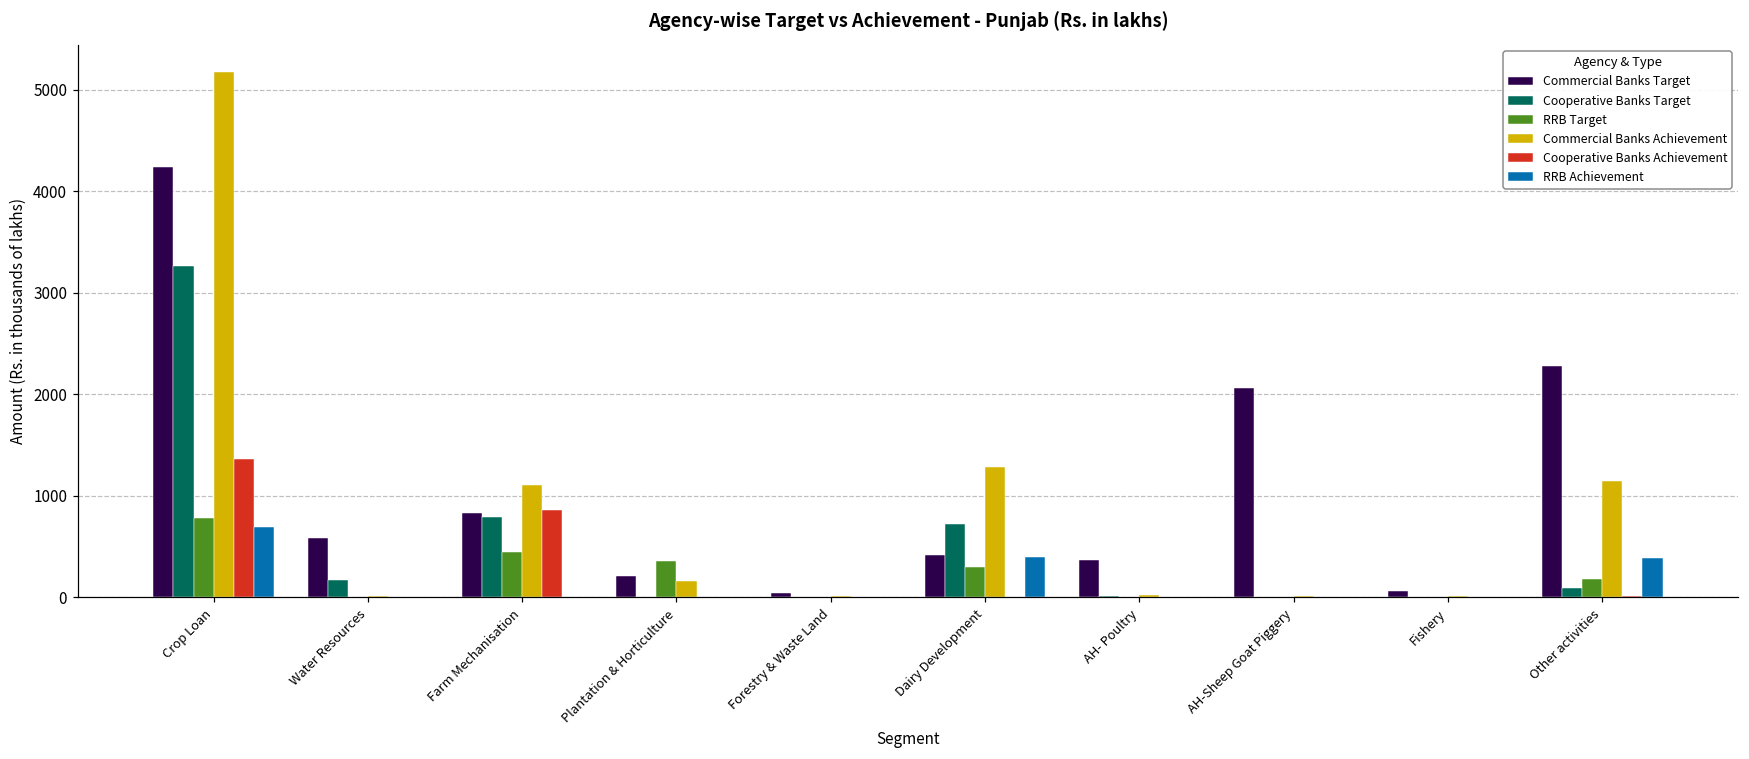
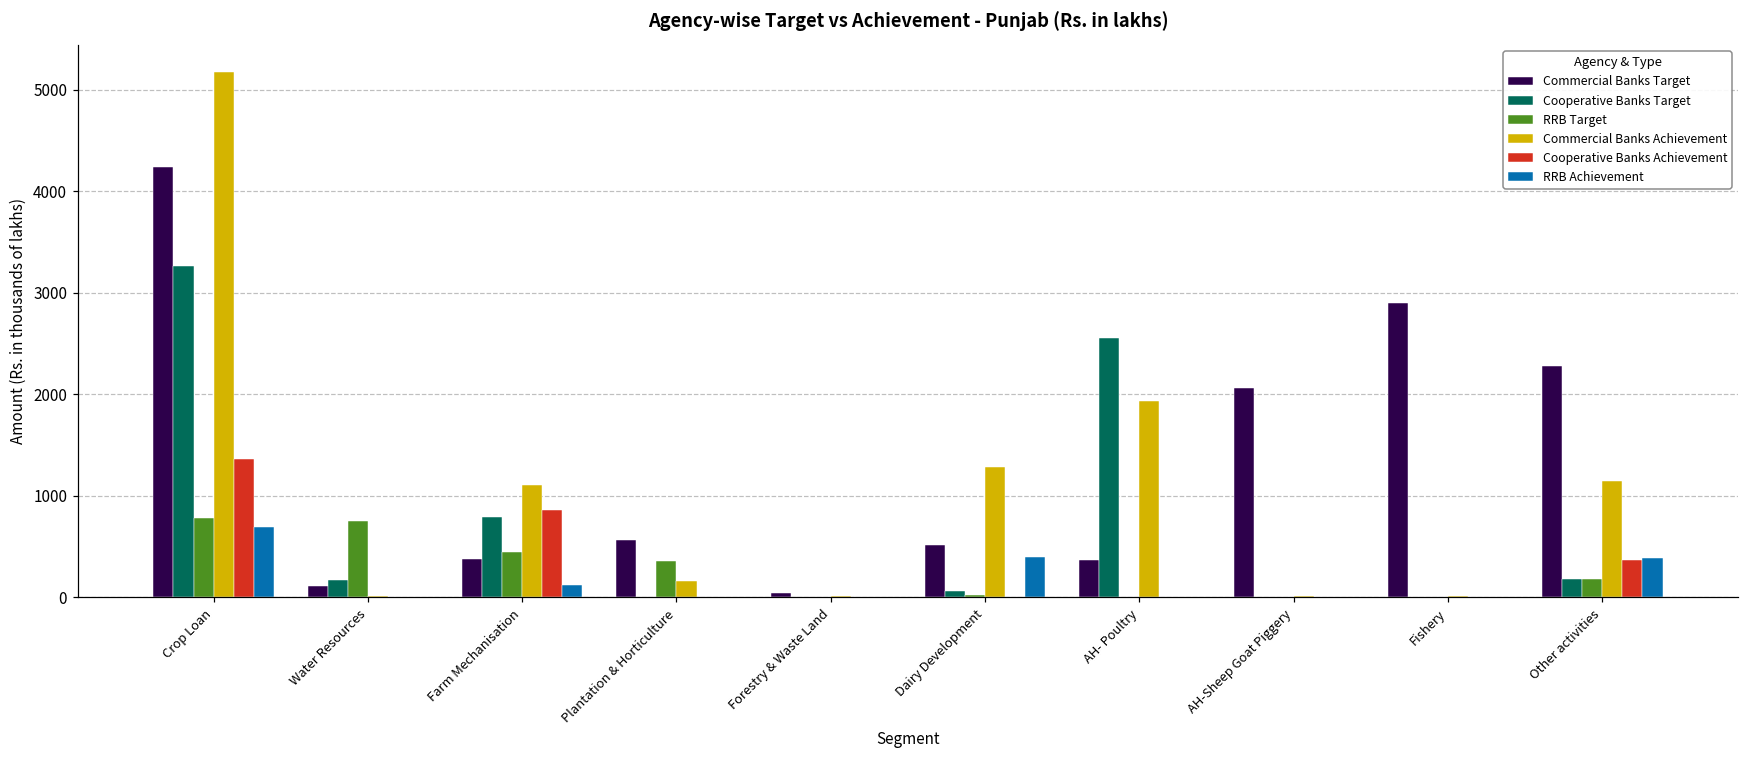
Commercial Banks Target, Water Resources: 600 -> 100
RRB Target, Water Resources: 0 -> 700
Commercial Banks Target, Farm Mechanisation: 800 -> 400
RRB Achievement, Farm Mechanisation: 0 -> 100
Commercial Banks Target, Plantation & Horticulture: 200 -> 600
Commercial Banks Target, Dairy Development: 400 -> 500
Cooperative Banks Target, Dairy Development: 700 -> 100
RRB Target, Dairy Development: 300 -> 0
Cooperative Banks Target, AH- Poultry: 0 -> 2600
Commercial Banks Achievement, AH- Poultry: 0 -> 1900
Commercial Banks Target, Fishery: 100 -> 2900
Cooperative Banks Target, Other activities: 100 -> 200
Cooperative Banks Achievement, Other activities: 0 -> 400
